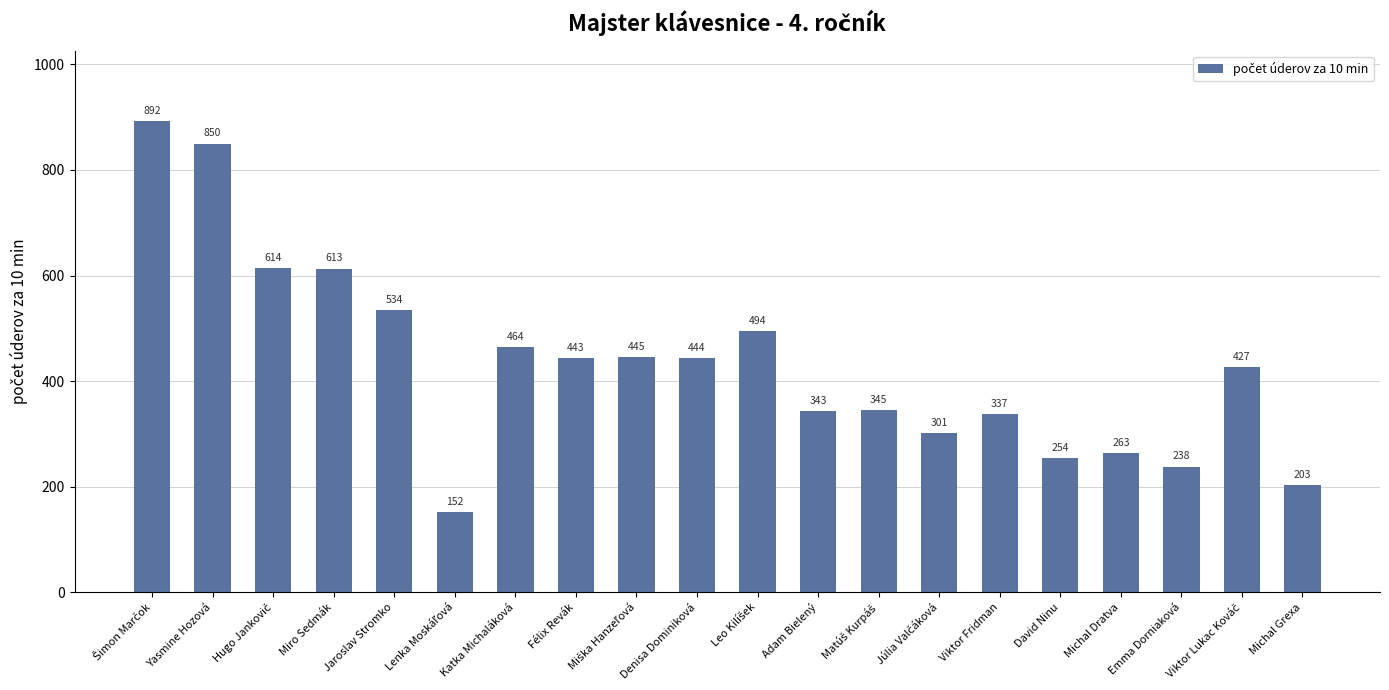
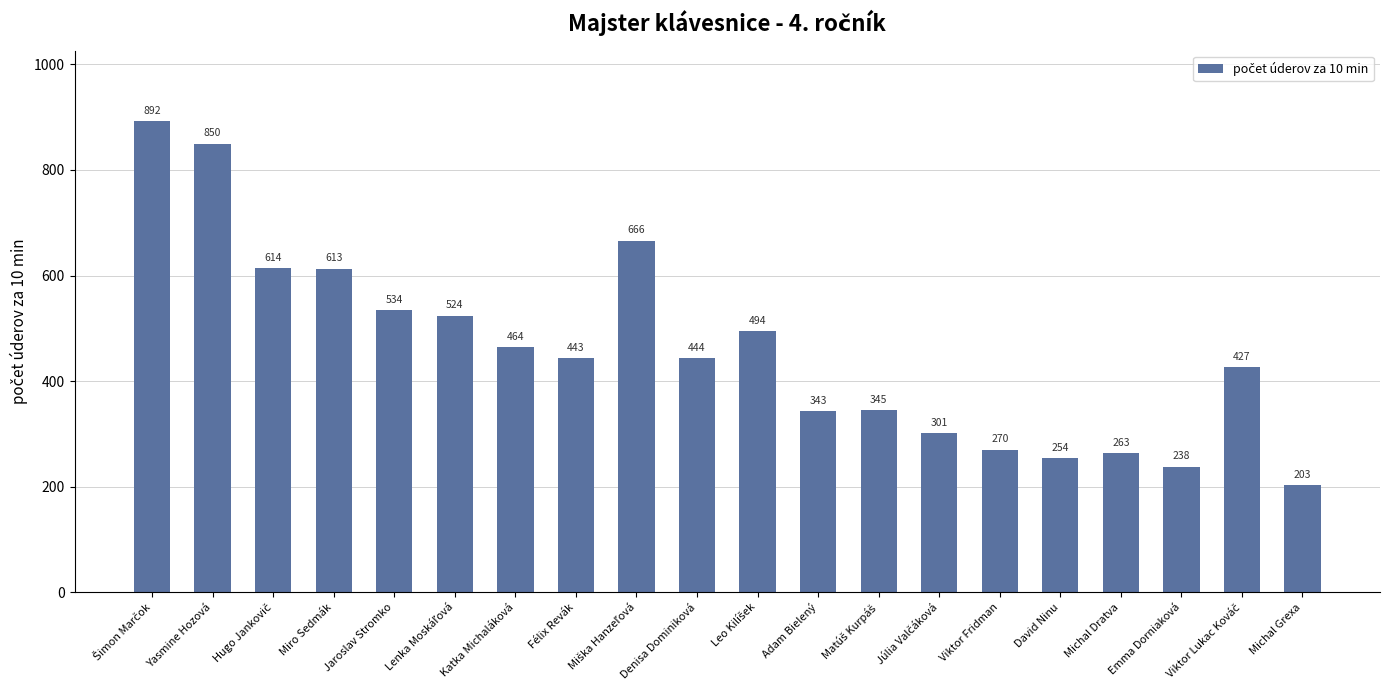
Lenka Moskáľová: 152 -> 524
Miška Hanzeľová: 445 -> 666
Viktor Fridman: 337 -> 270
